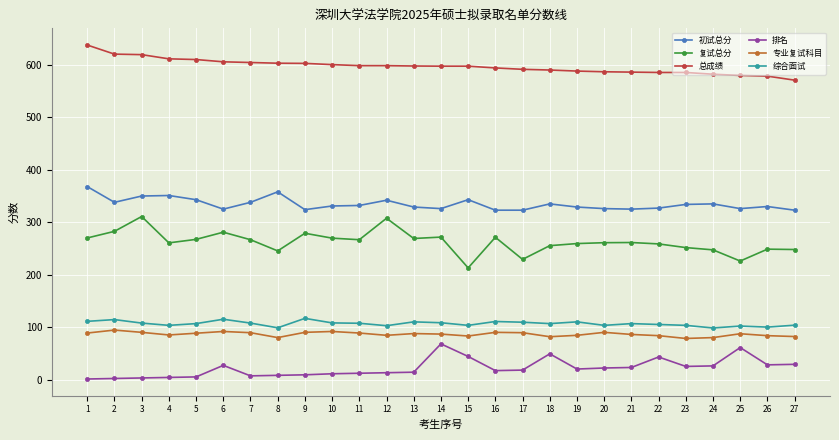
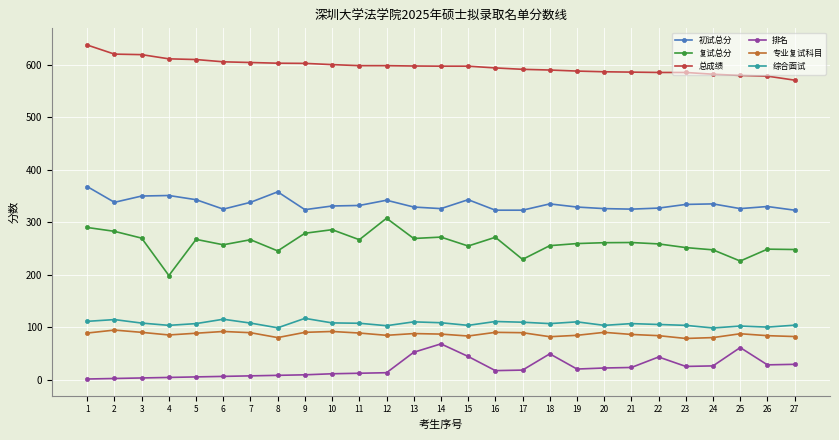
复试总分, 1: 270 -> 290
复试总分, 3: 310 -> 270
复试总分, 4: 260 -> 200
复试总分, 6: 280 -> 260
排名, 6: 30 -> 10
复试总分, 10: 270 -> 290
排名, 13: 10 -> 50
复试总分, 15: 210 -> 250
